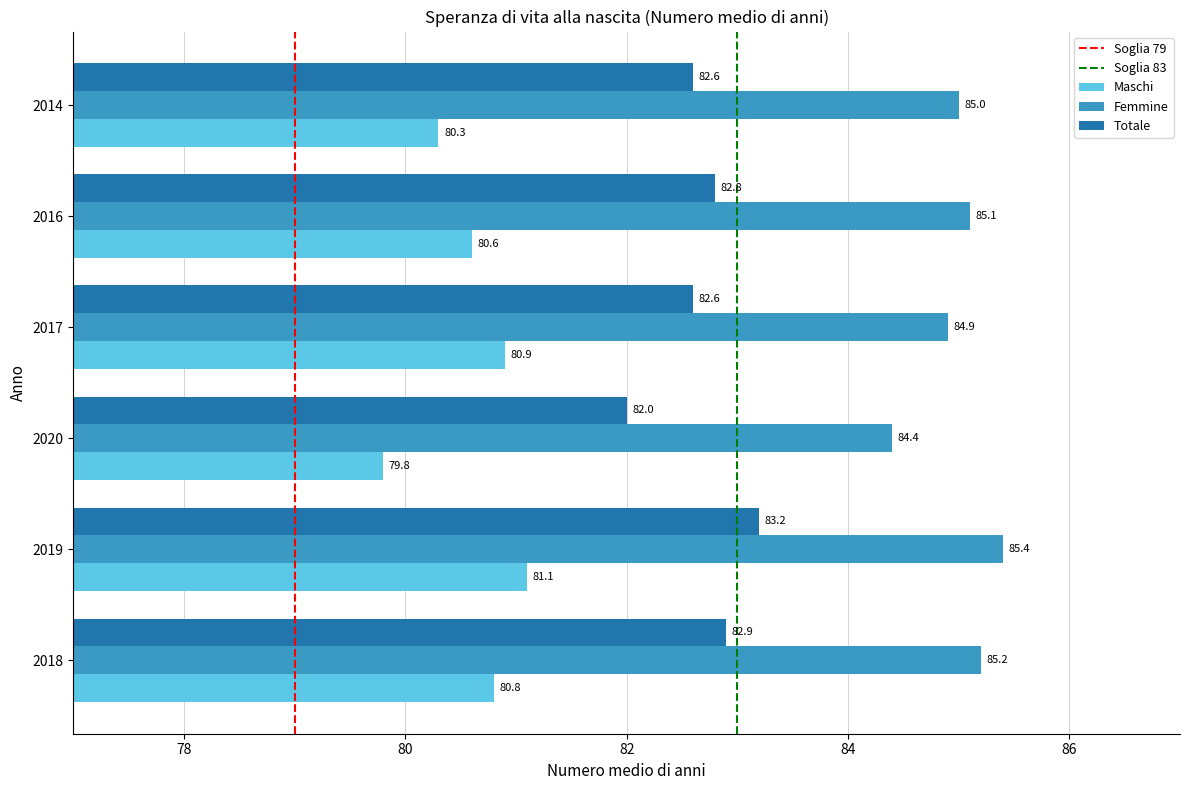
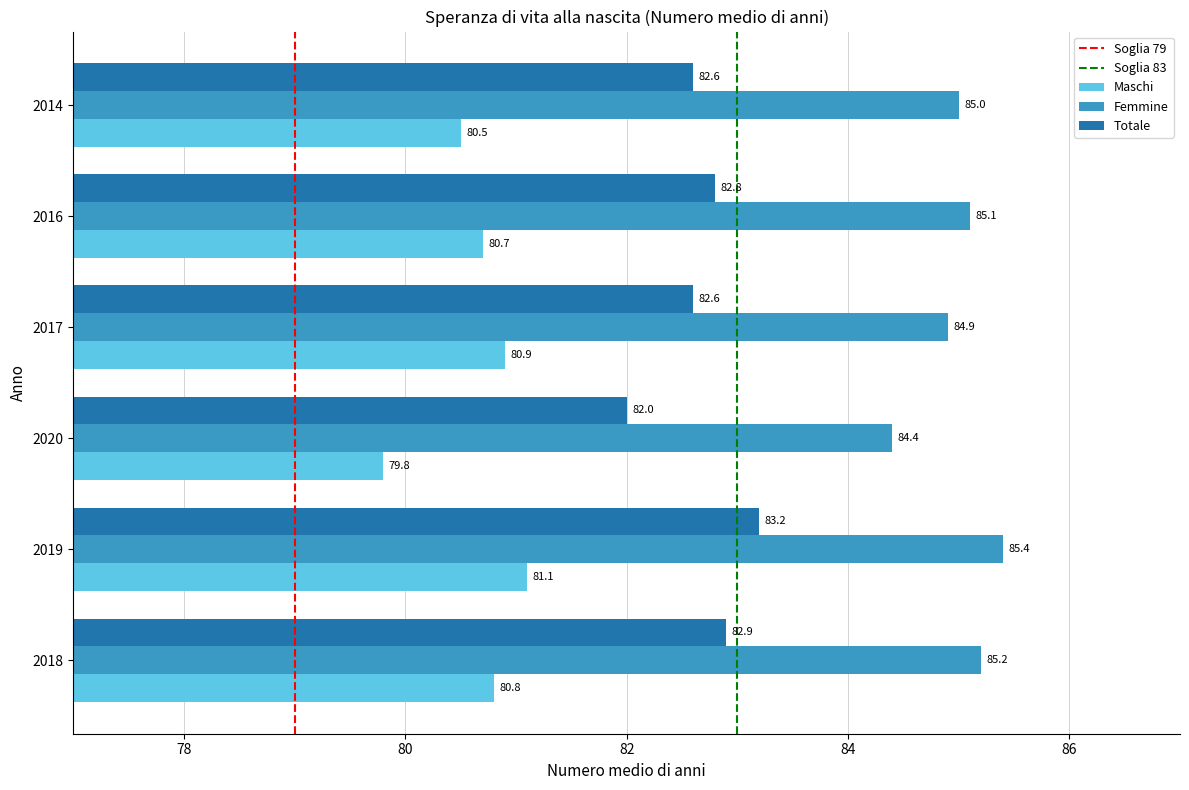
Maschi, 2014: 80.3 -> 80.5
Maschi, 2016: 80.6 -> 80.7
